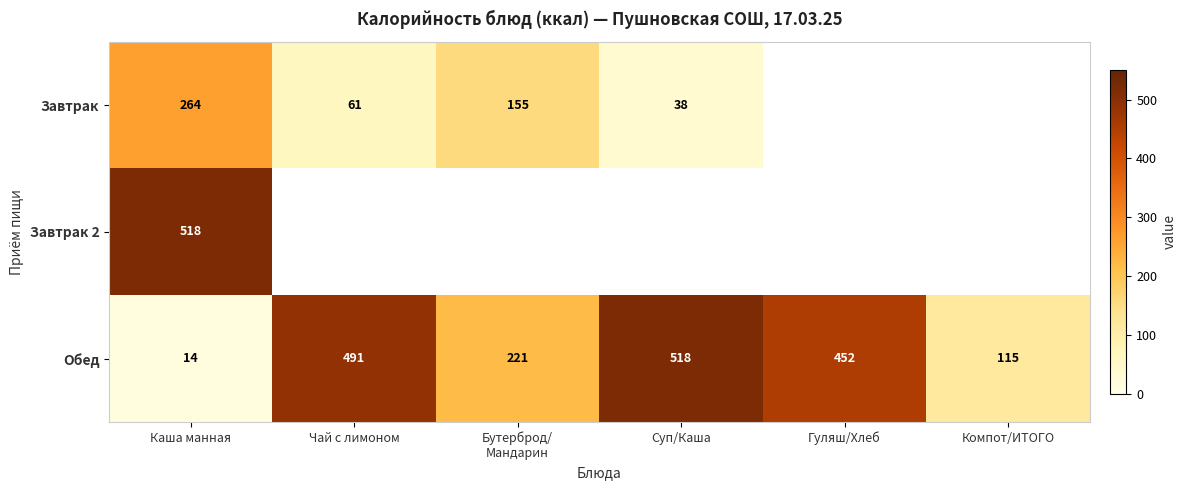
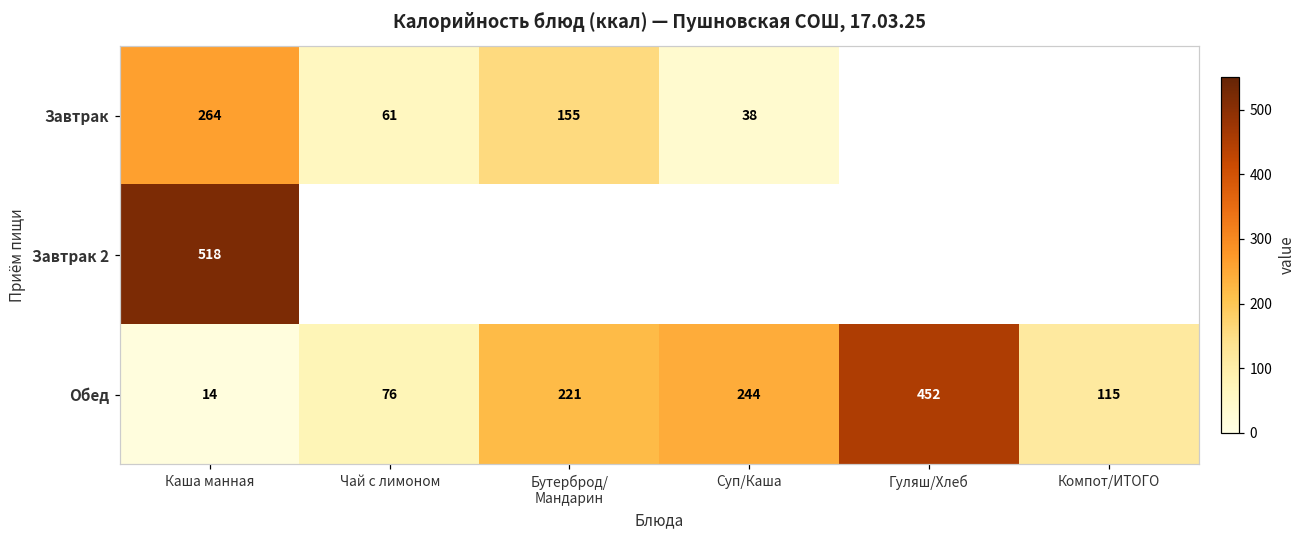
Обед, Чай с лимоном: 491 -> 76
Обед, Суп/Каша: 518 -> 244
